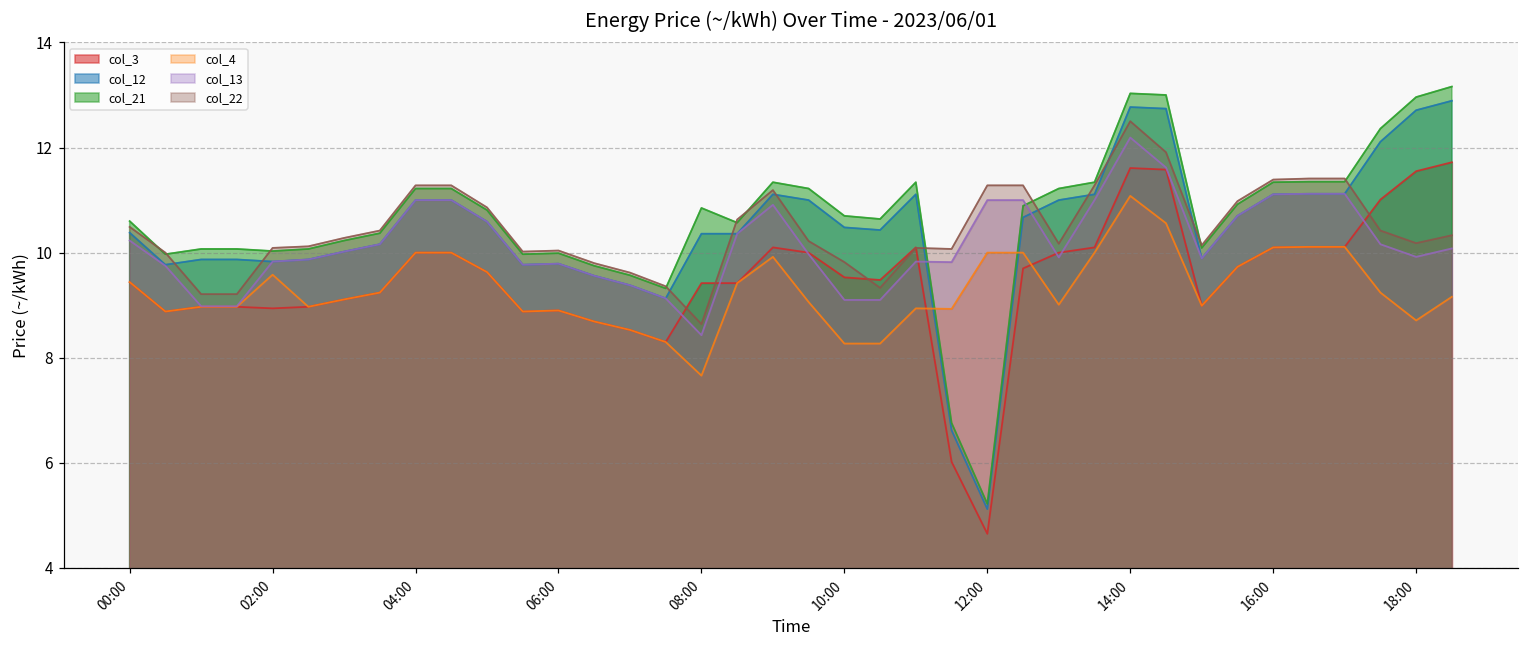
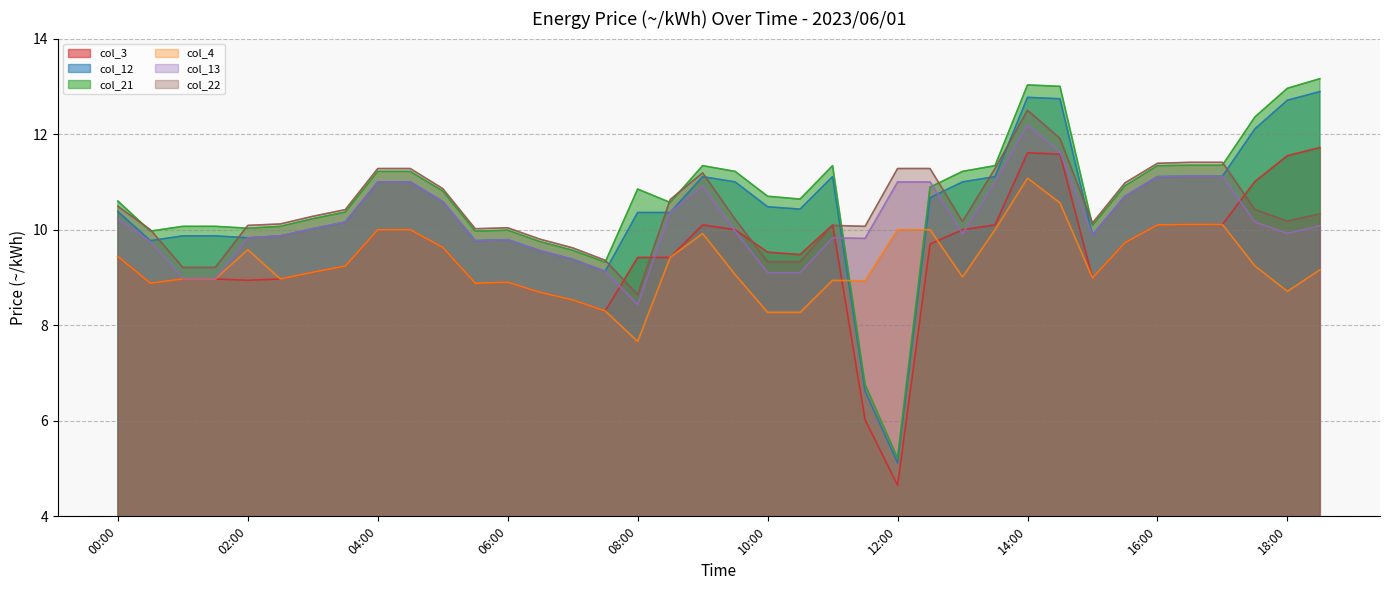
col_22, 10:00: 9.8 -> 9.3
